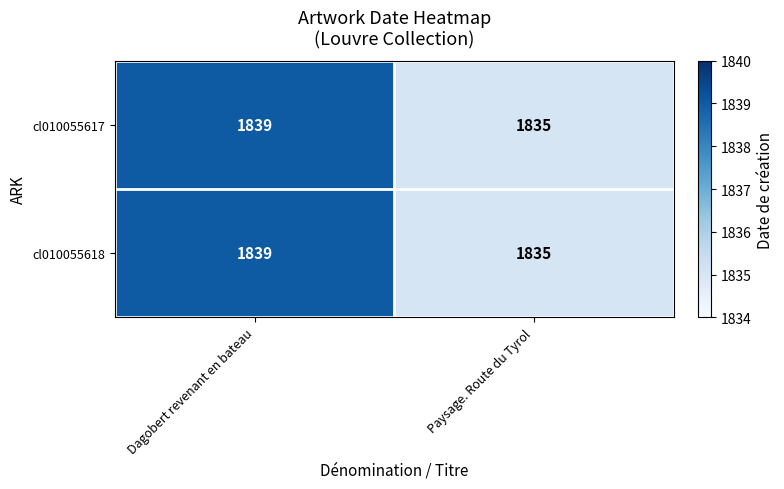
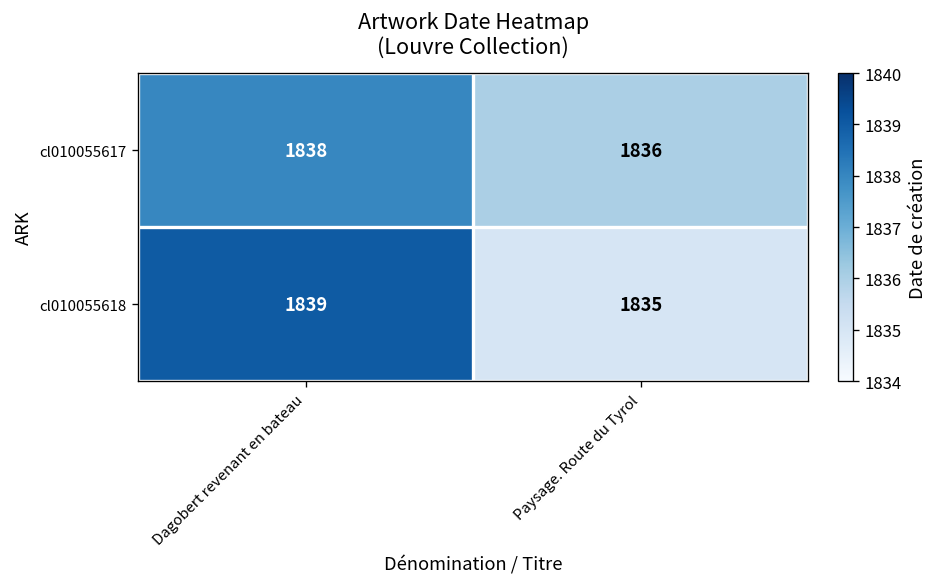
cl010055617, Dagobert revenant en bateau: 1839 -> 1838
cl010055617, Paysage. Route du Tyrol: 1835 -> 1836
